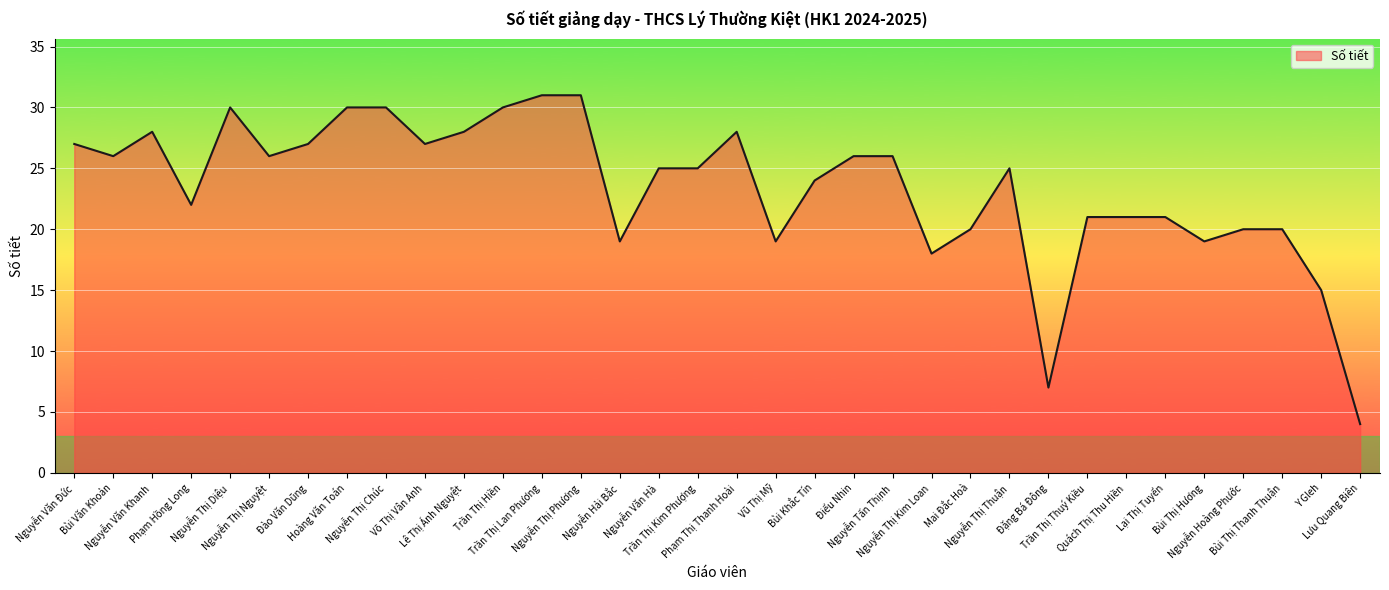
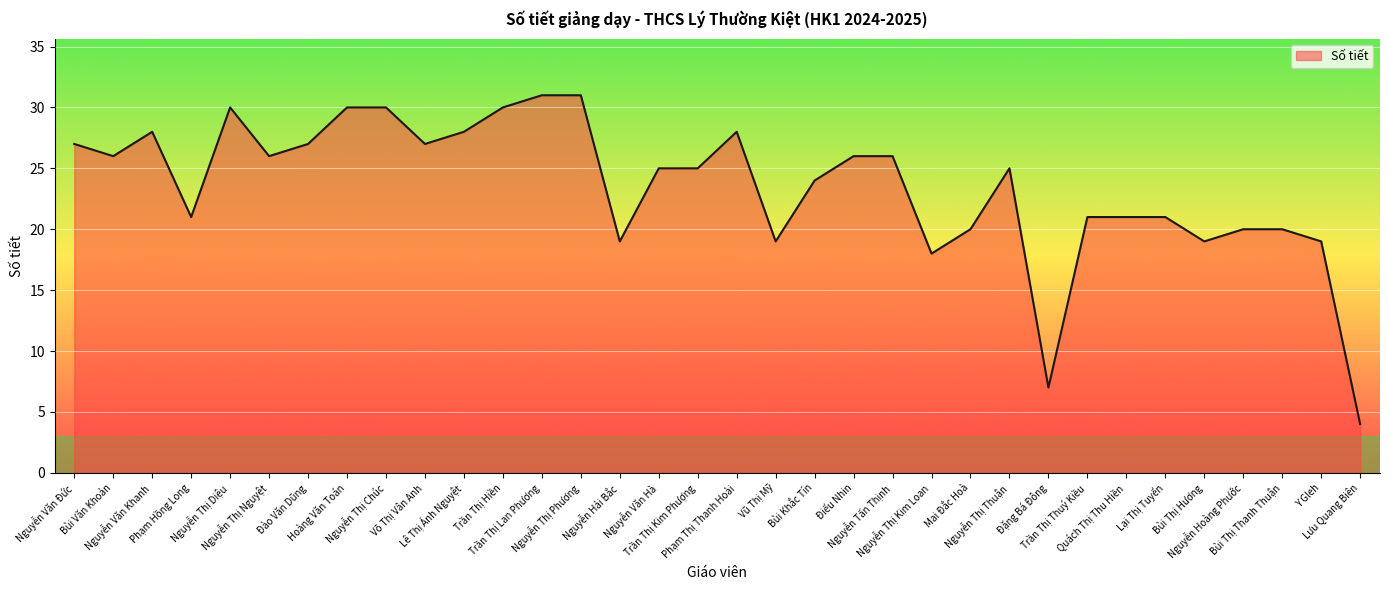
Phạm Hồng Long: 22 -> 21
Y Gleh: 15 -> 19
